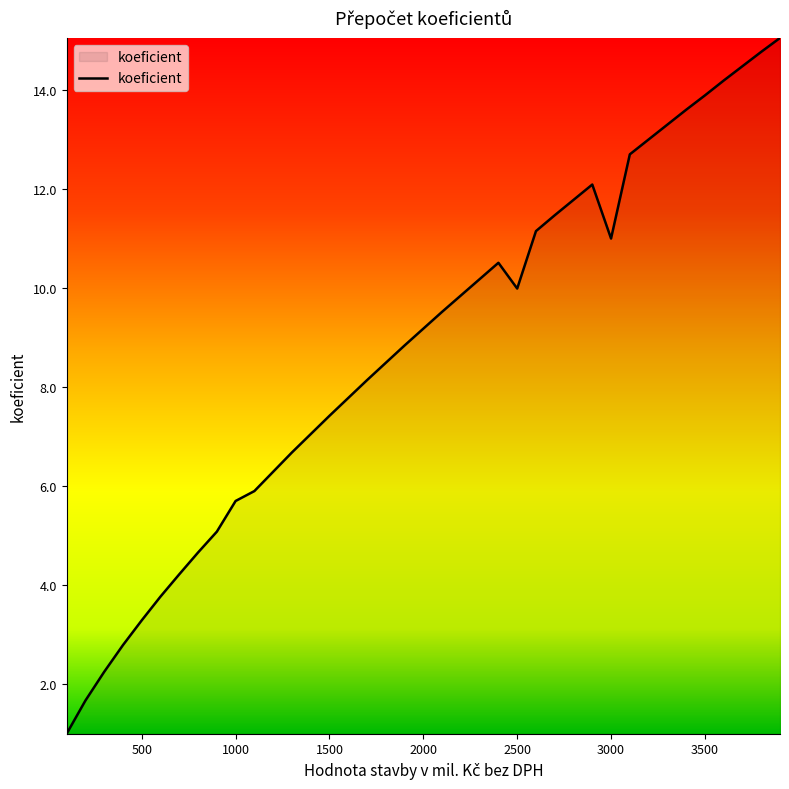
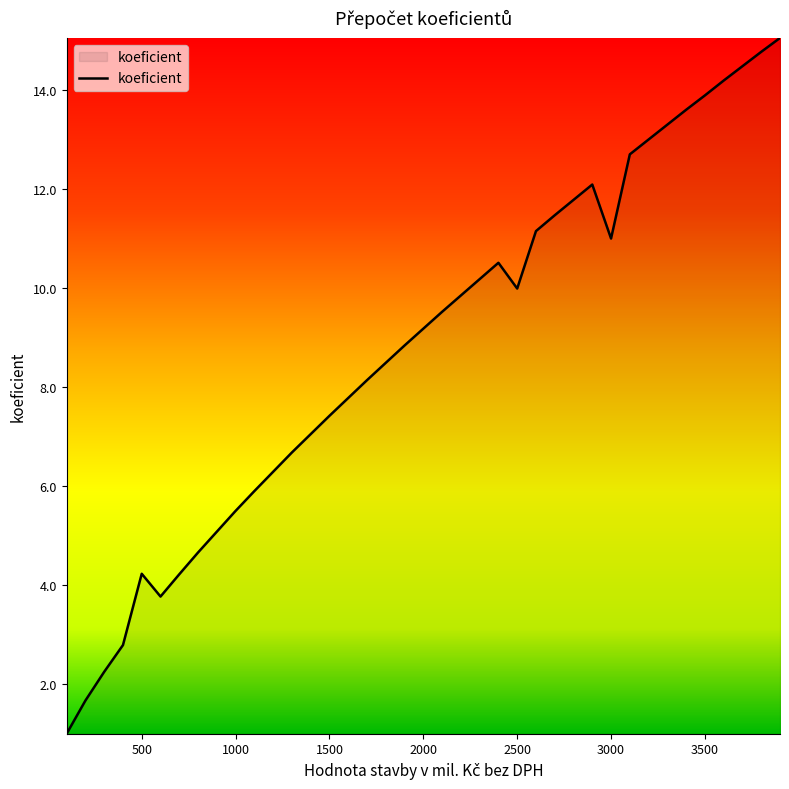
500: 3.3 -> 4.2
1000: 5.7 -> 5.5
